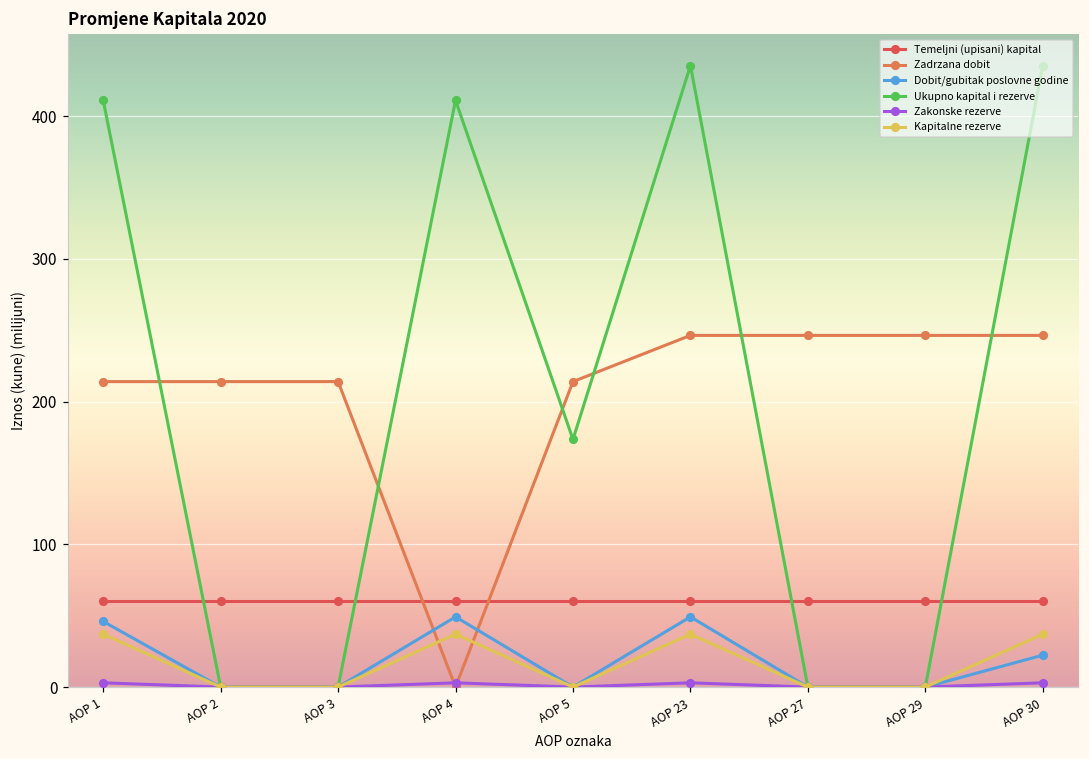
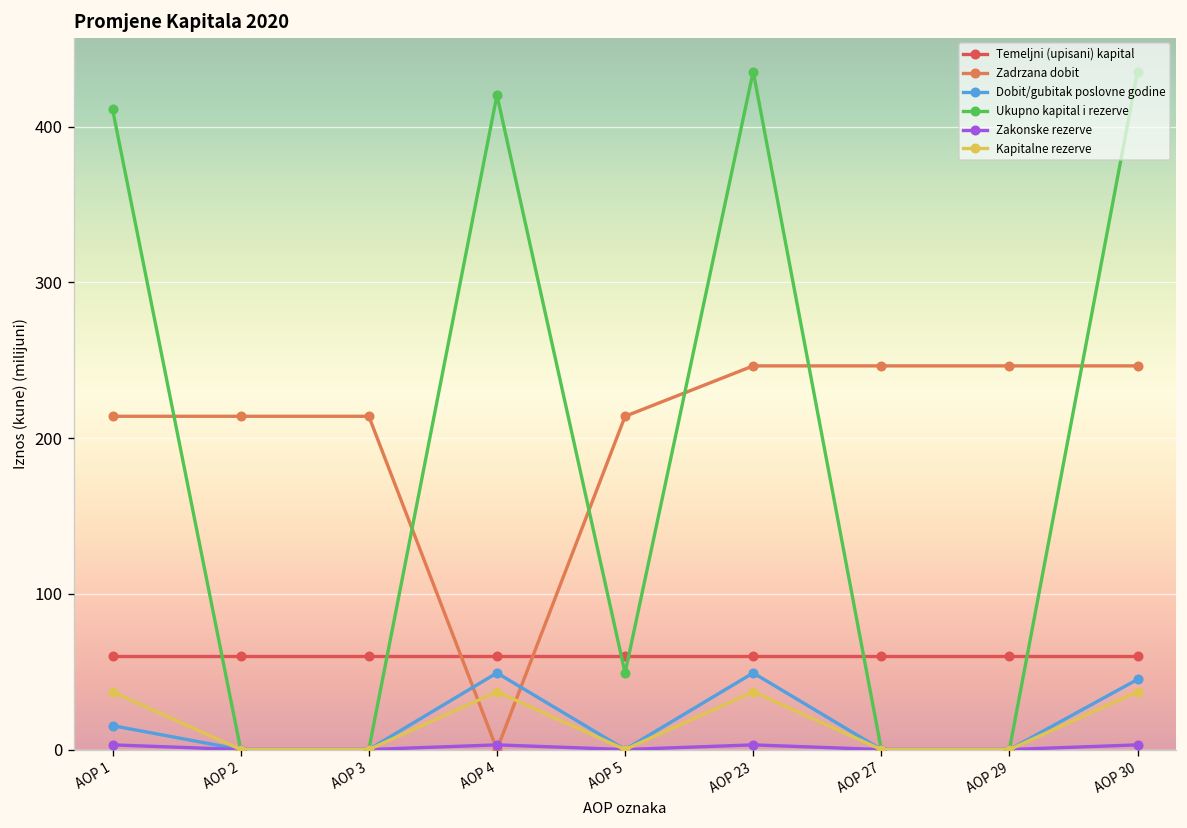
Dobit/gubitak poslovne godine, AOP 1: 46 -> 15
Ukupno kapital i rezerve, AOP 4: 411 -> 420
Ukupno kapital i rezerve, AOP 5: 173 -> 49
Dobit/gubitak poslovne godine, AOP 30: 22 -> 45
